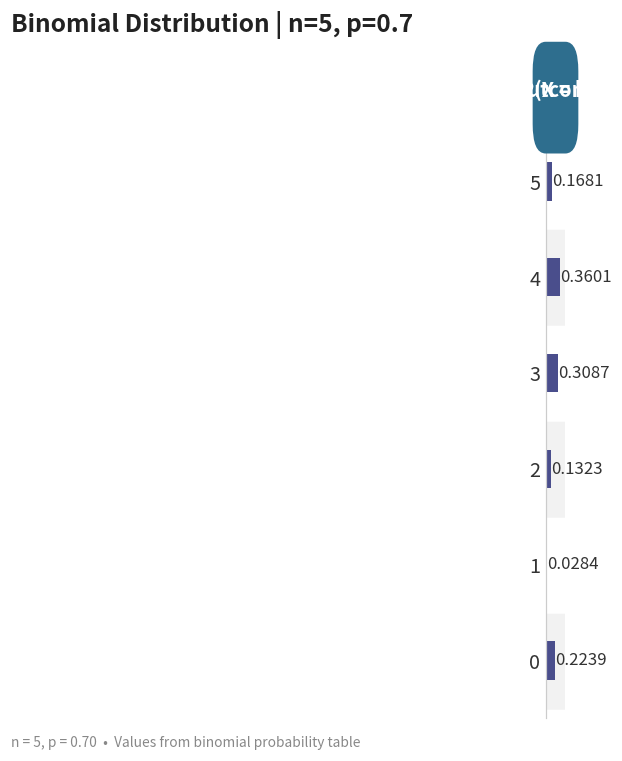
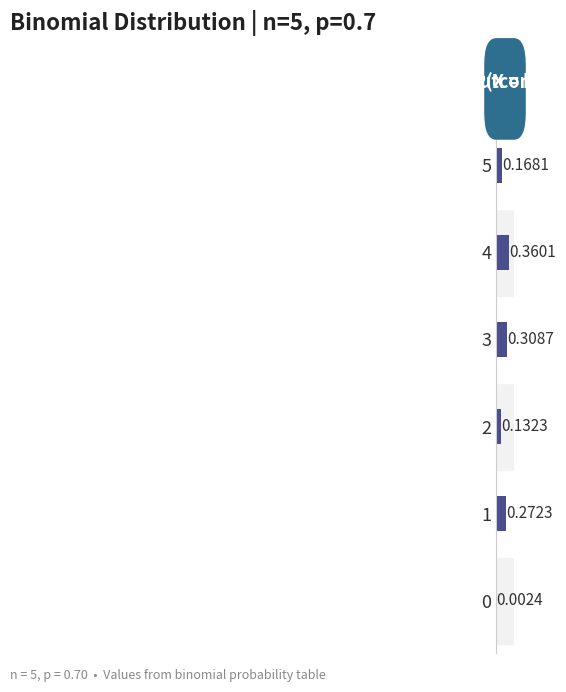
1: 0.0284 -> 0.2723
0: 0.2239 -> 0.0024
